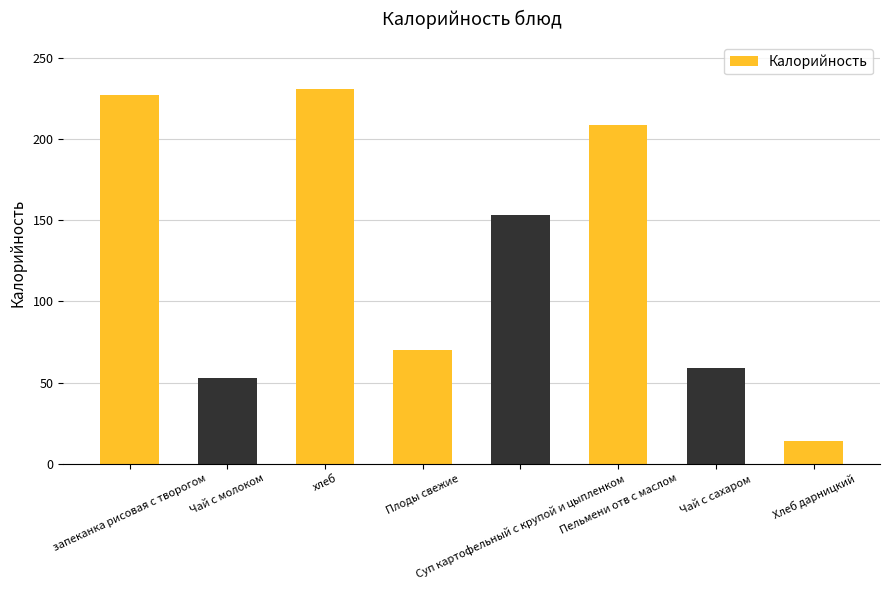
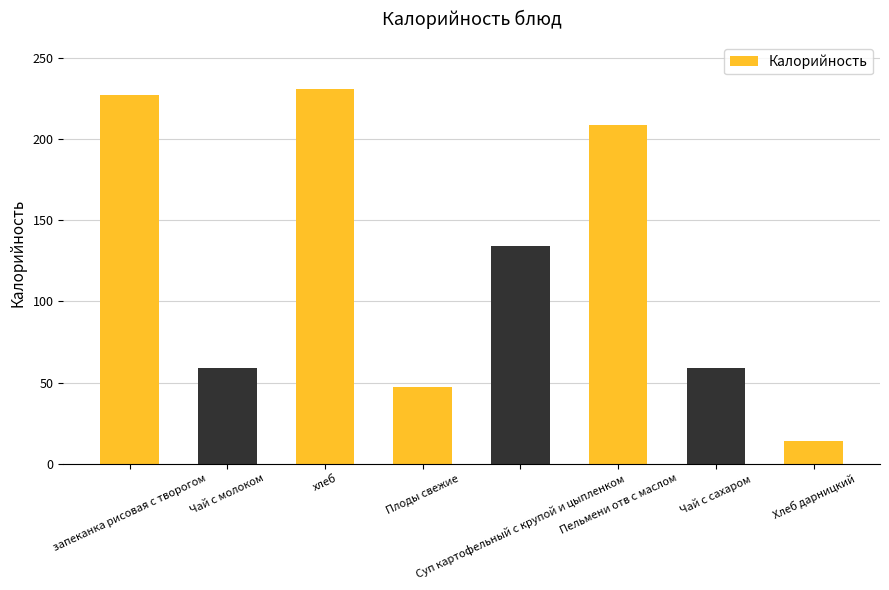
Чай с молоком: 53 -> 59
Плоды свежие: 70 -> 47
Суп картофельный с крупой и цыпленком: 153 -> 134
